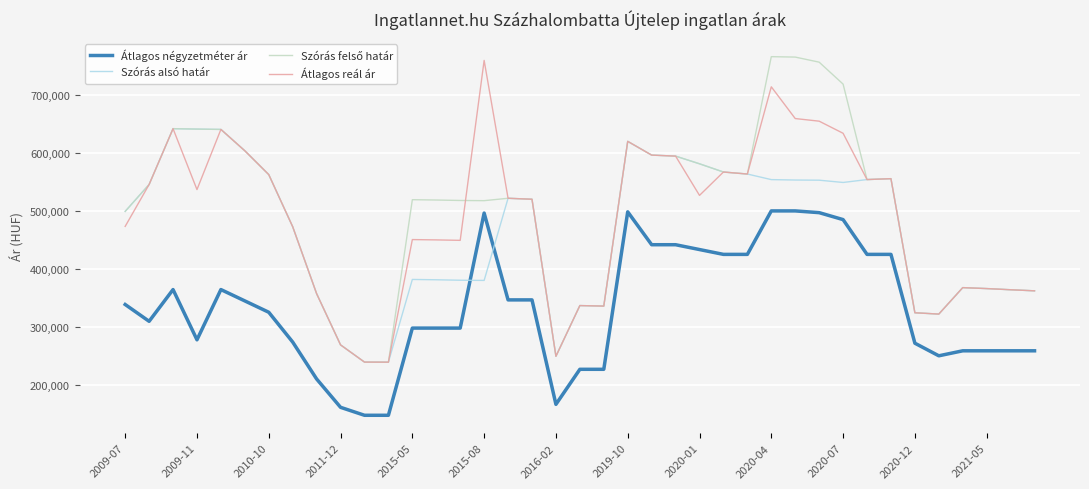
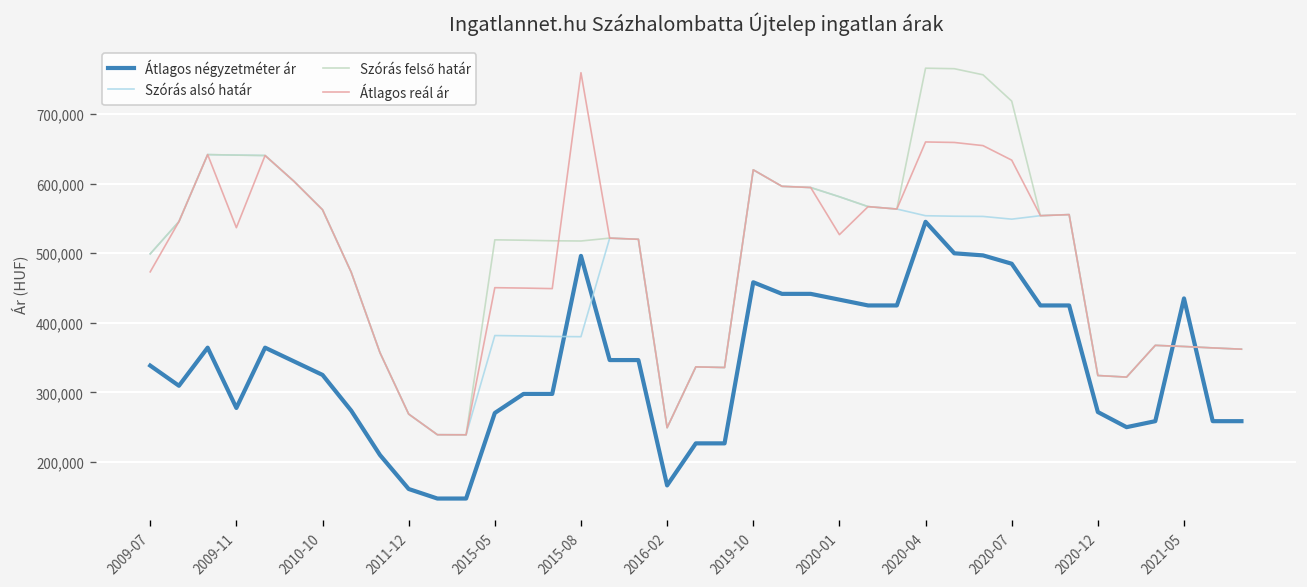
Átlagos négyzetméter ár, 2015-05: 300,000 -> 270,000
Átlagos négyzetméter ár, 2019-10: 500,000 -> 460,000
Átlagos négyzetméter ár, 2020-04: 500,000 -> 550,000
Átlagos reál ár, 2020-04: 710,000 -> 660,000
Átlagos négyzetméter ár, 2021-05: 260,000 -> 440,000
